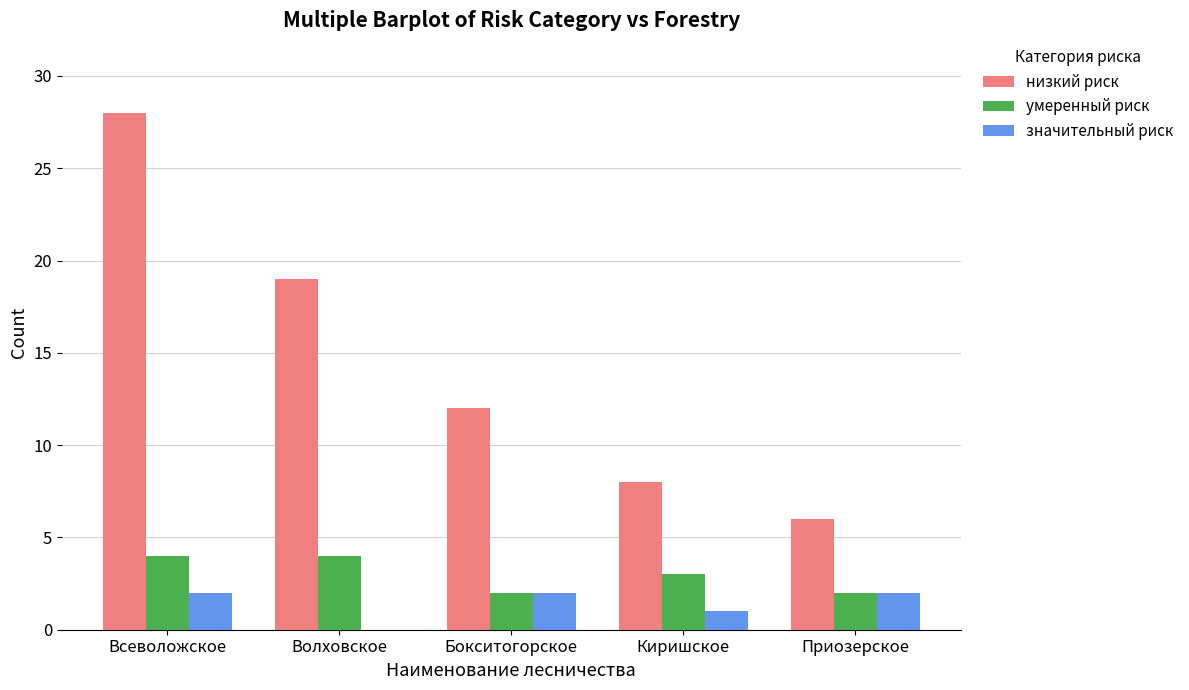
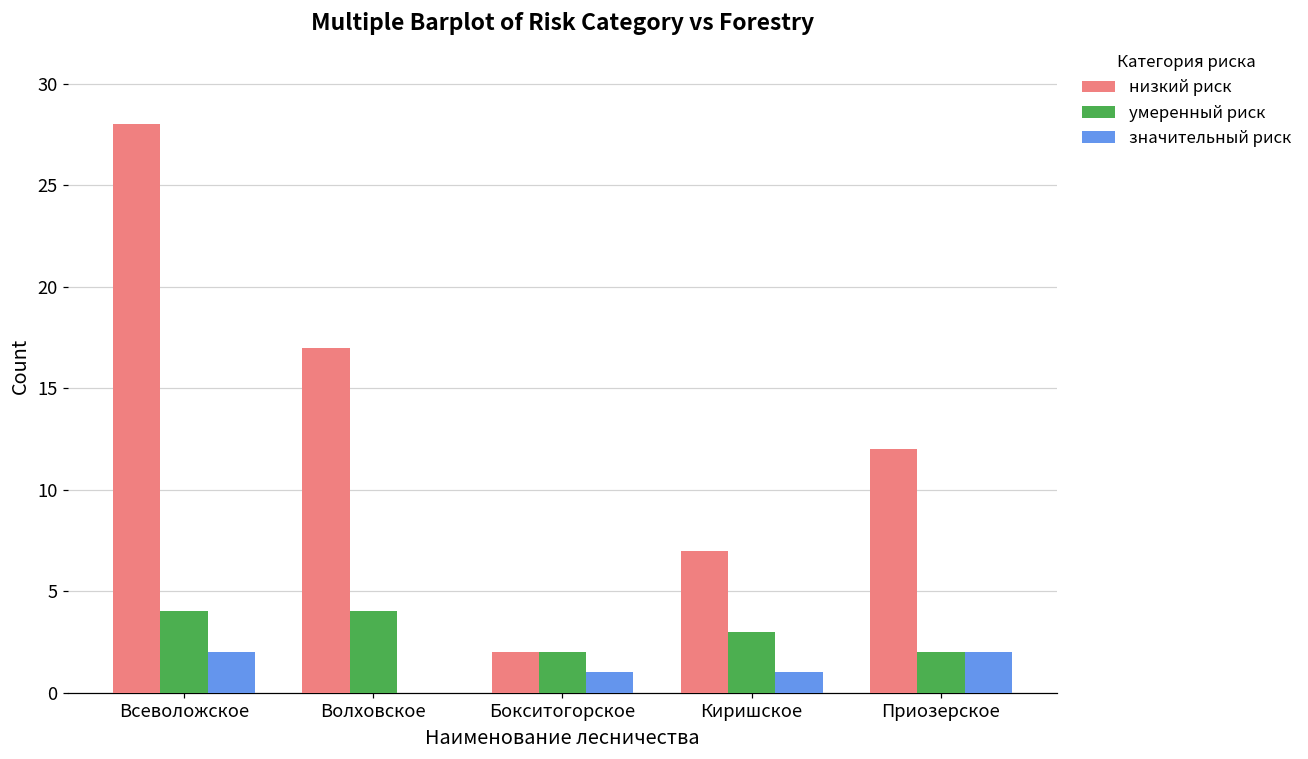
низкий риск, Волховское: 19 -> 17
низкий риск, Бокситогорское: 12 -> 2
значительный риск, Бокситогорское: 2 -> 1
низкий риск, Киришское: 8 -> 7
низкий риск, Приозерское: 6 -> 12
